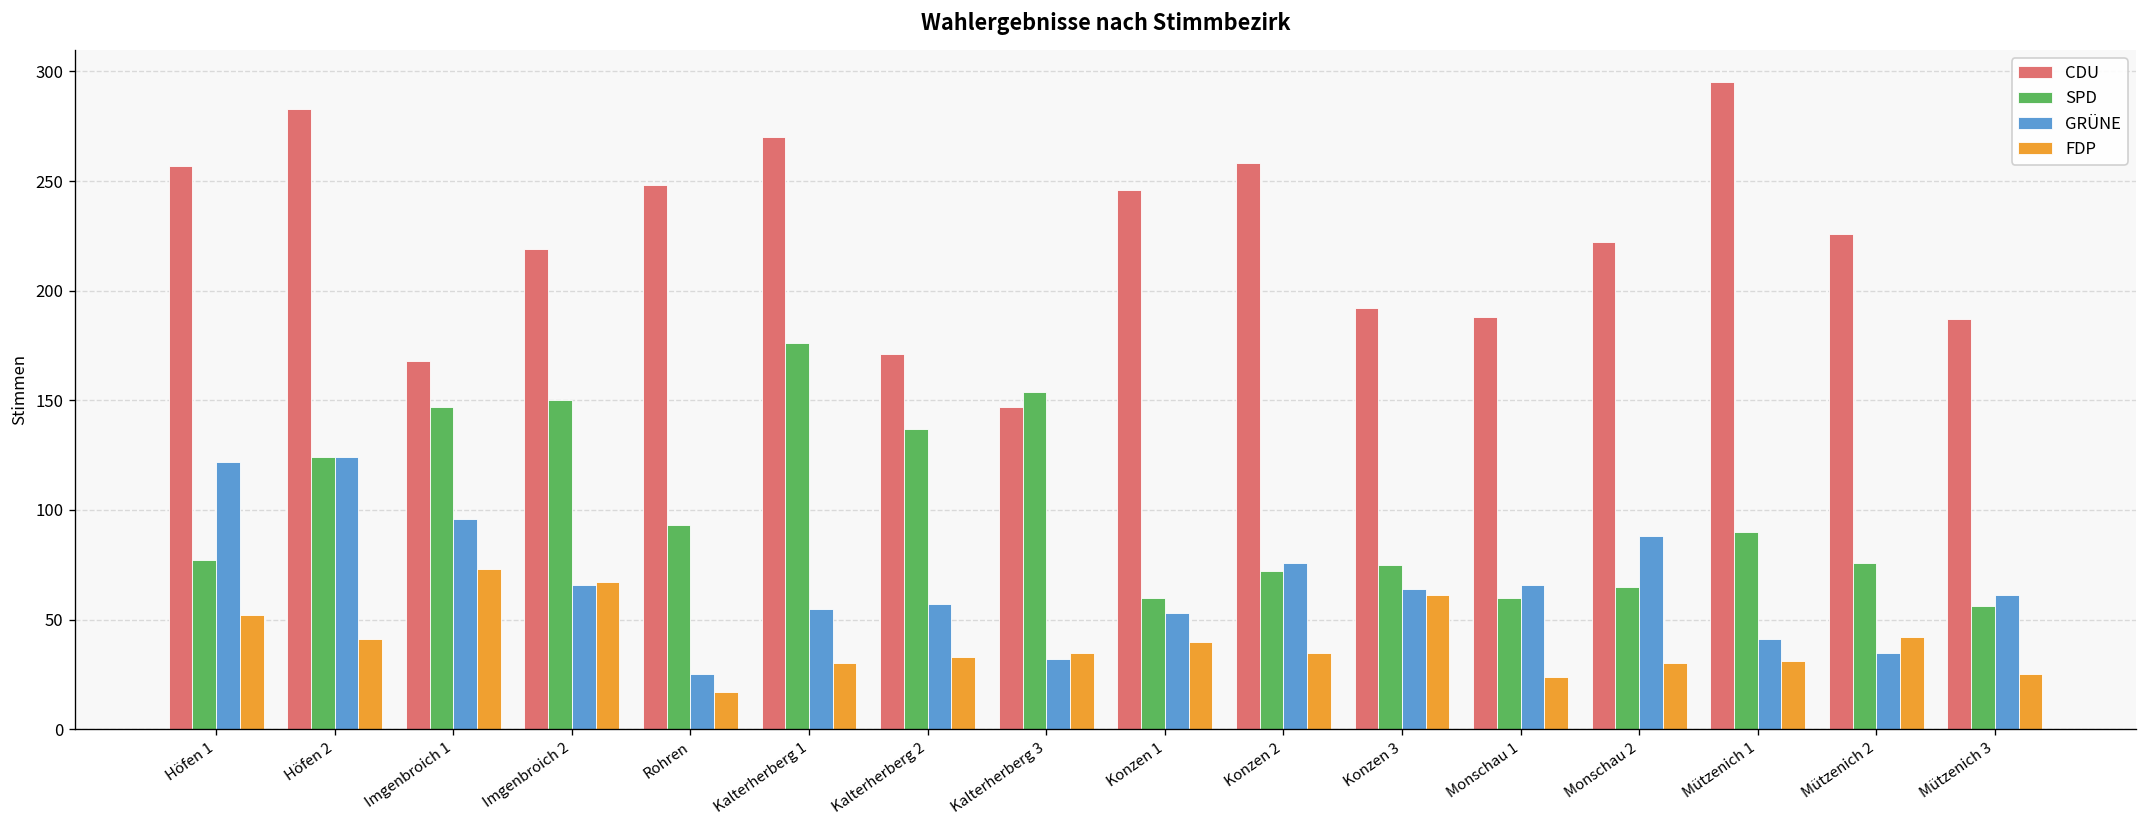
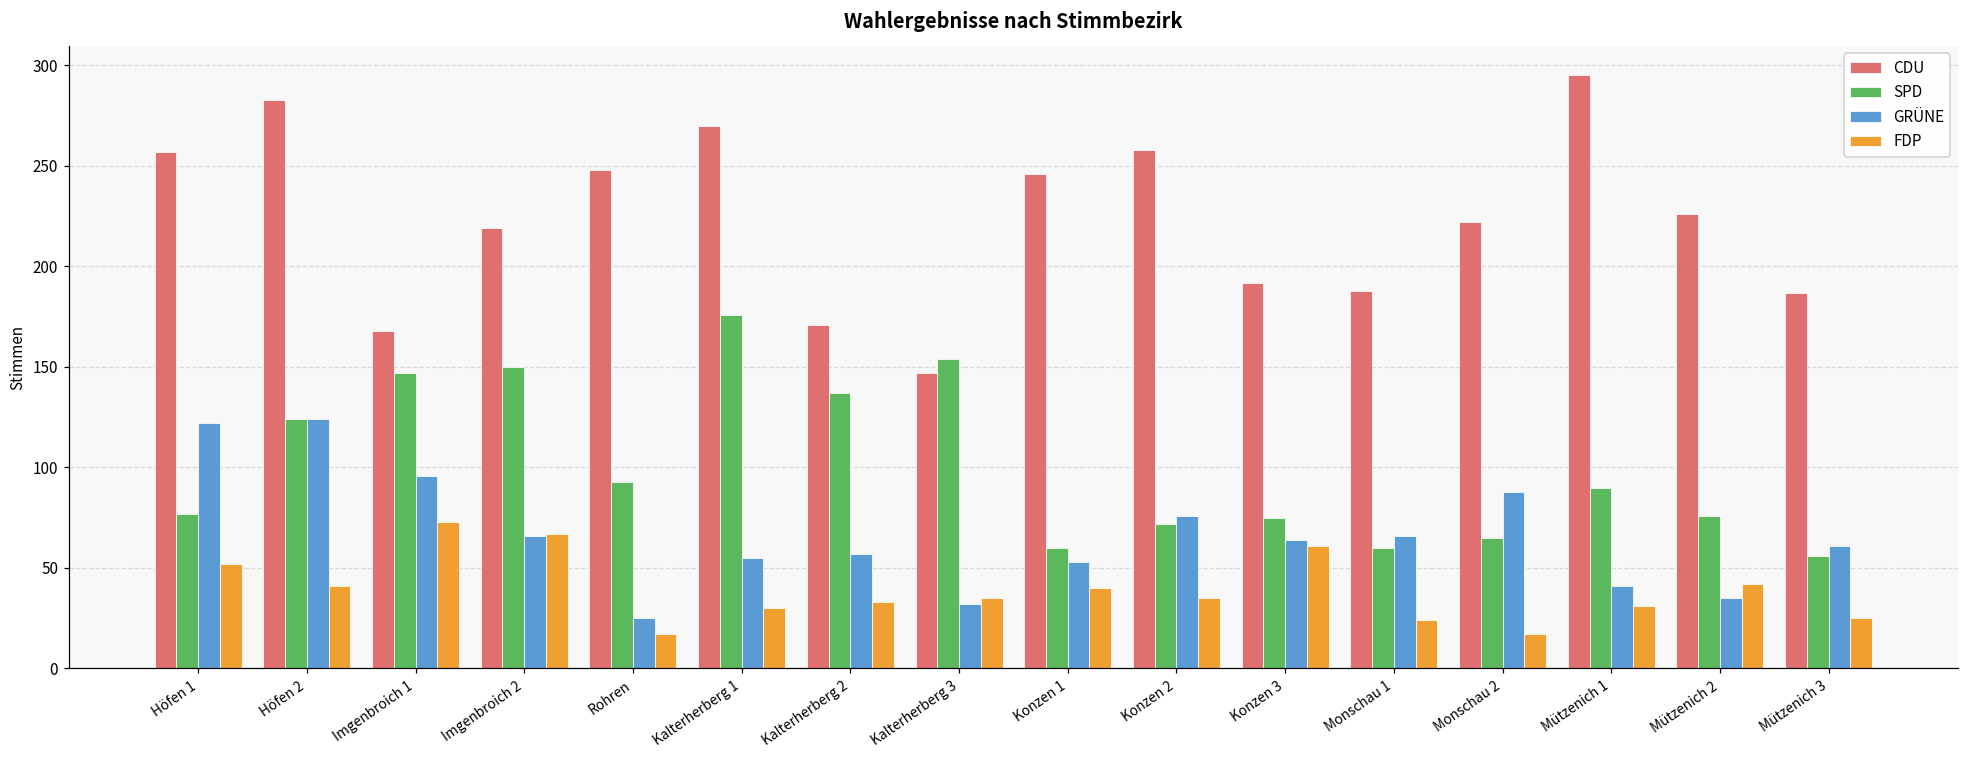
FDP, Monschau 2: 30 -> 17
